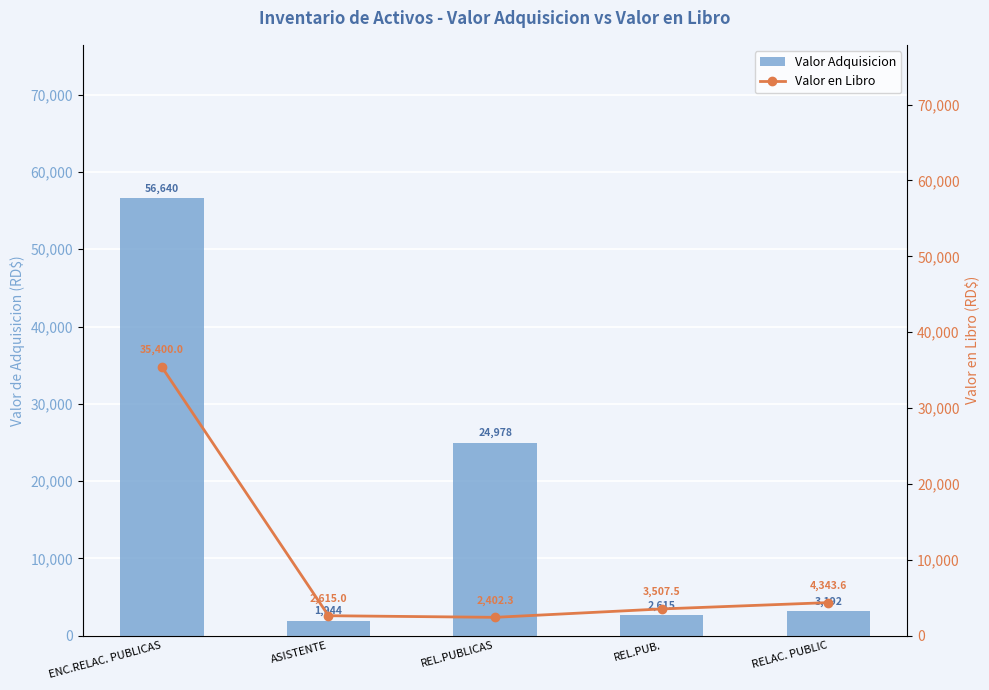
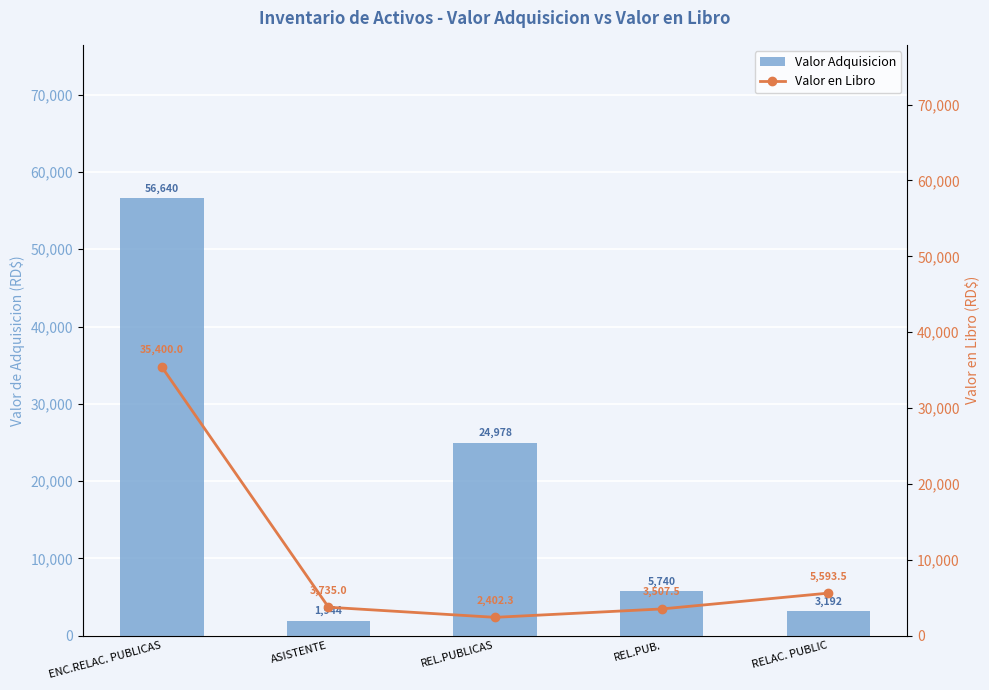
Valor Adquisicion, REL.PUB.: 2,615 -> 5,740
Valor en Libro, ASISTENTE: 2,615.0 -> 3,735.0
Valor en Libro, RELAC. PUBLIC: 4,343.6 -> 5,593.5
